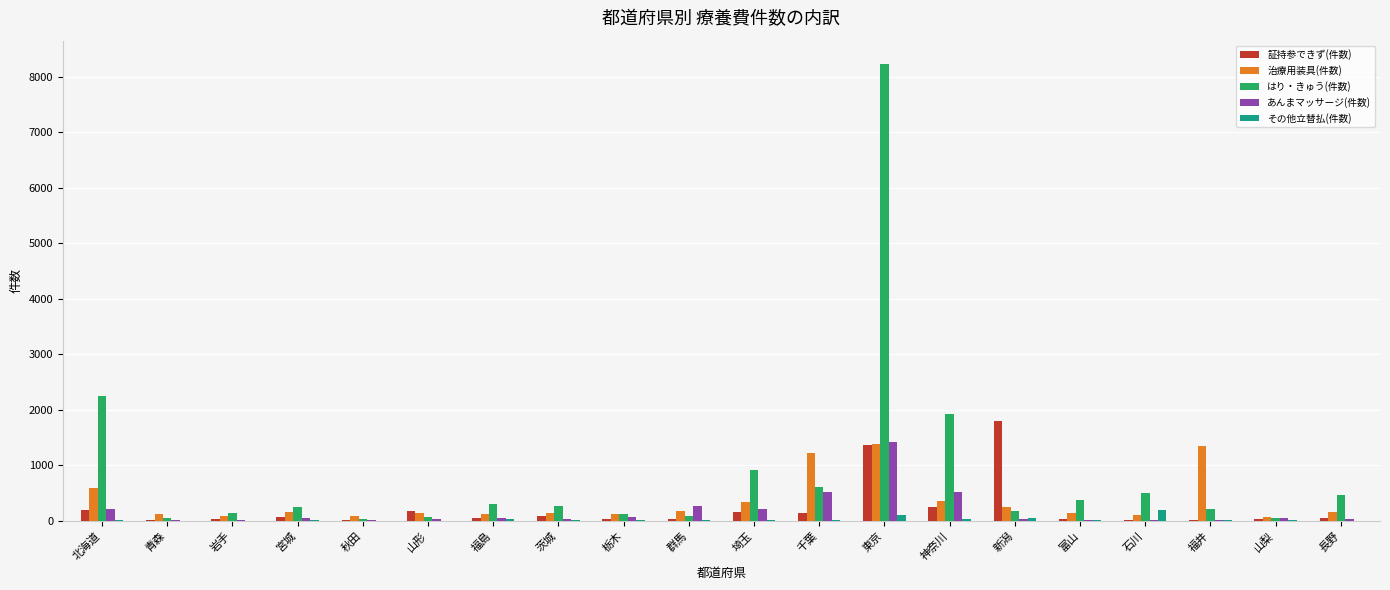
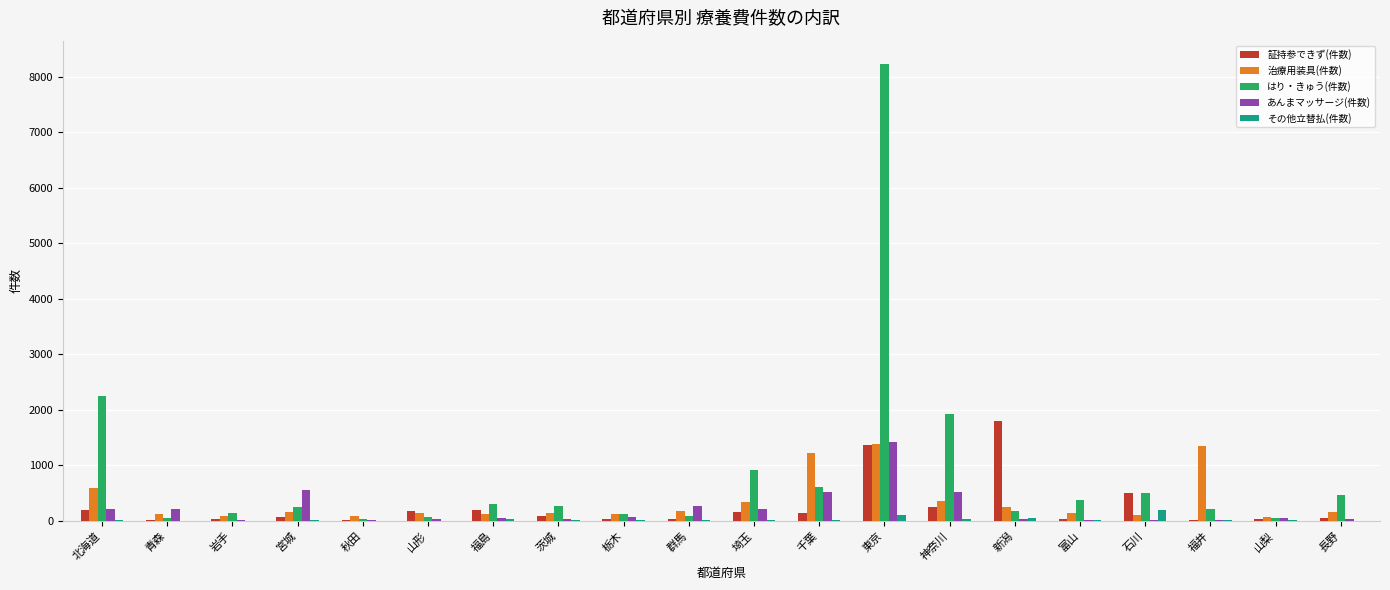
あんまマッサージ(件数), 青森: 0 -> 200
あんまマッサージ(件数), 宮城: 0 -> 600
証持参できず(件数), 福島: 0 -> 200
証持参できず(件数), 石川: 0 -> 500
